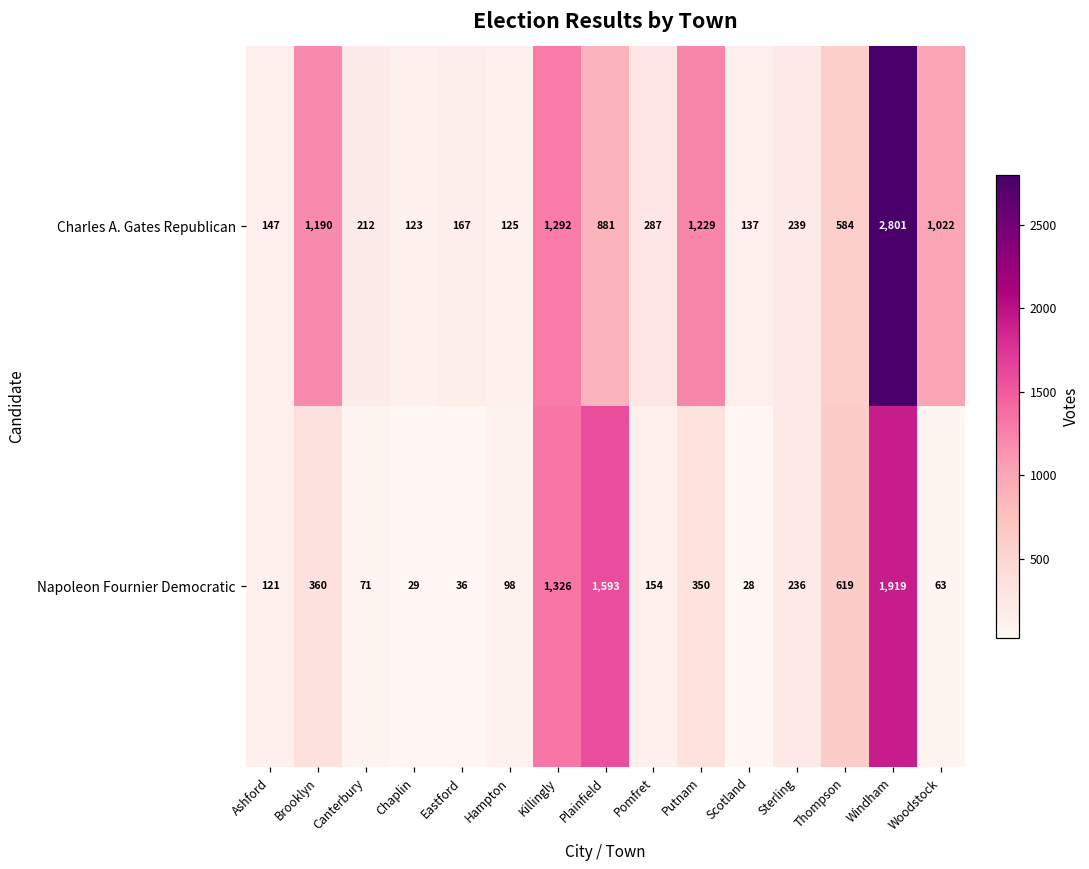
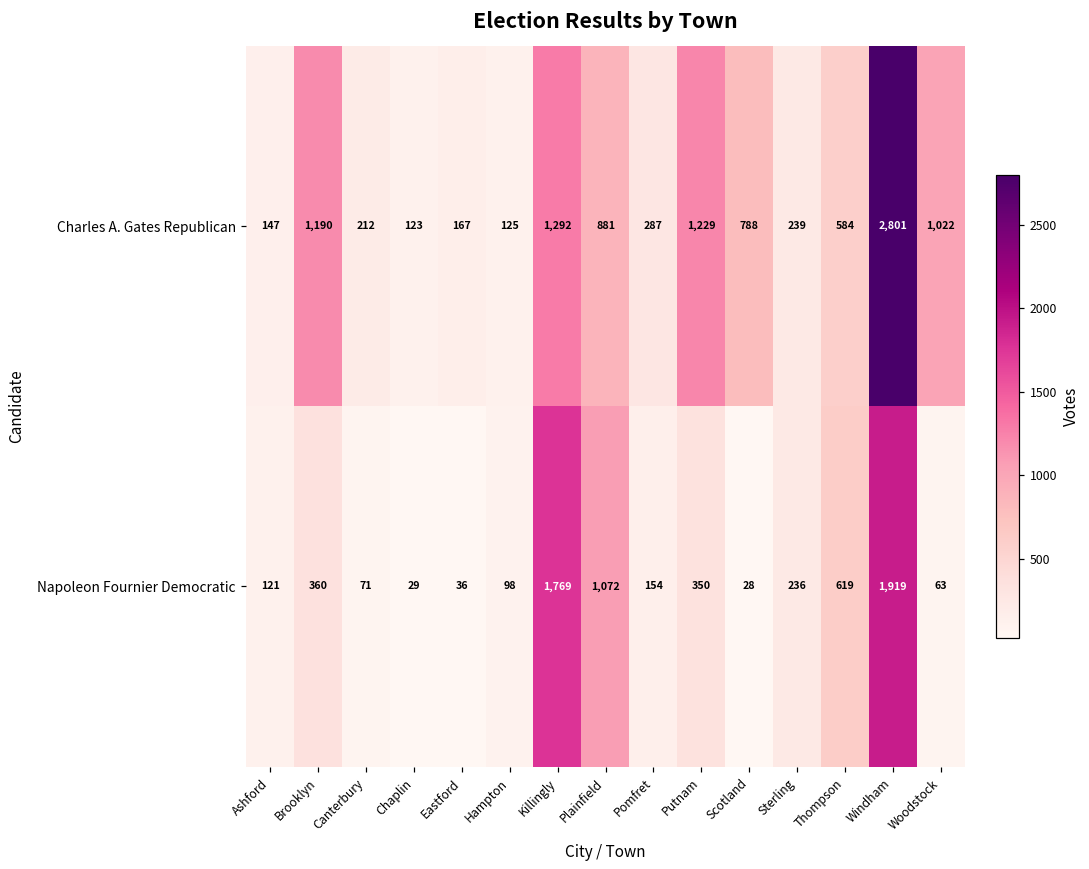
Charles A. Gates Republican, Scotland: 137 -> 788
Napoleon Fournier Democratic, Killingly: 1,326 -> 1,769
Napoleon Fournier Democratic, Plainfield: 1,593 -> 1,072
